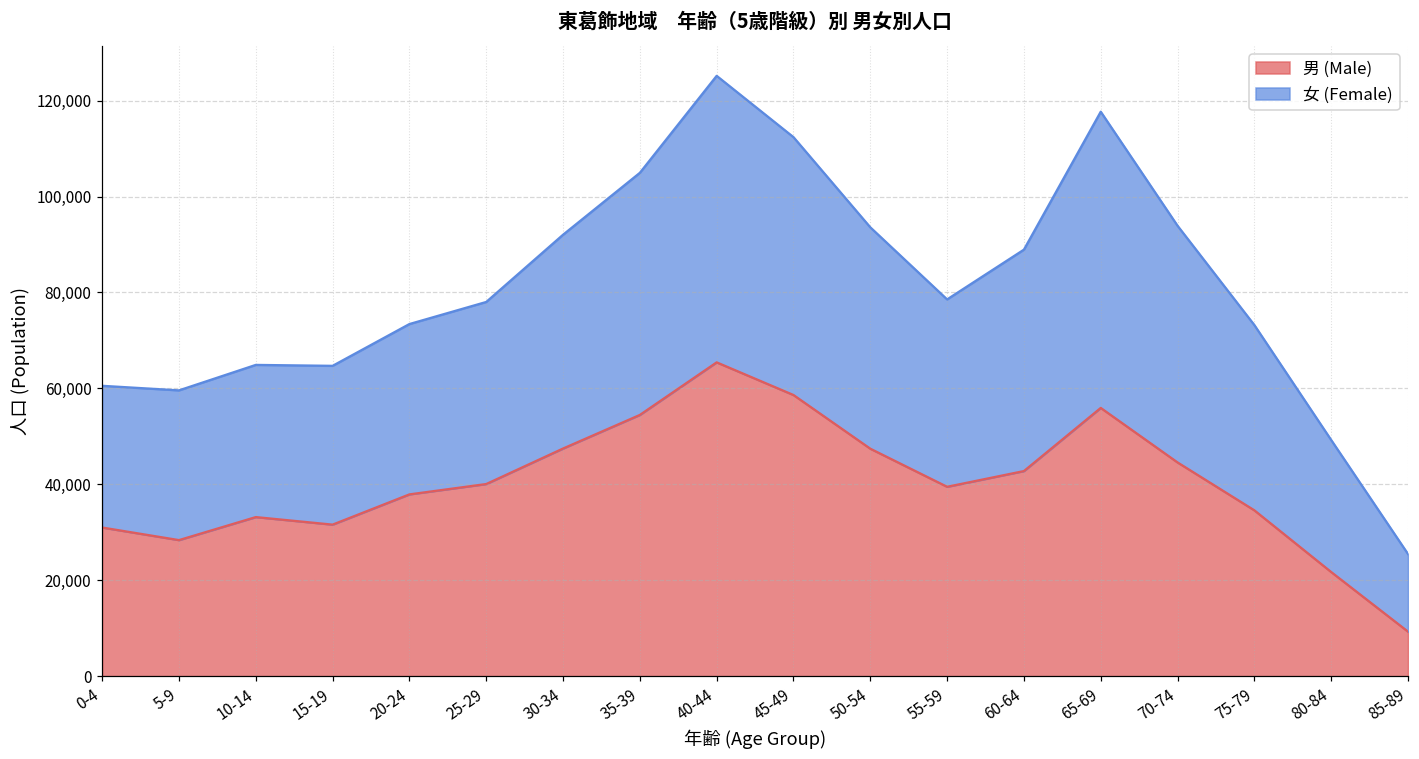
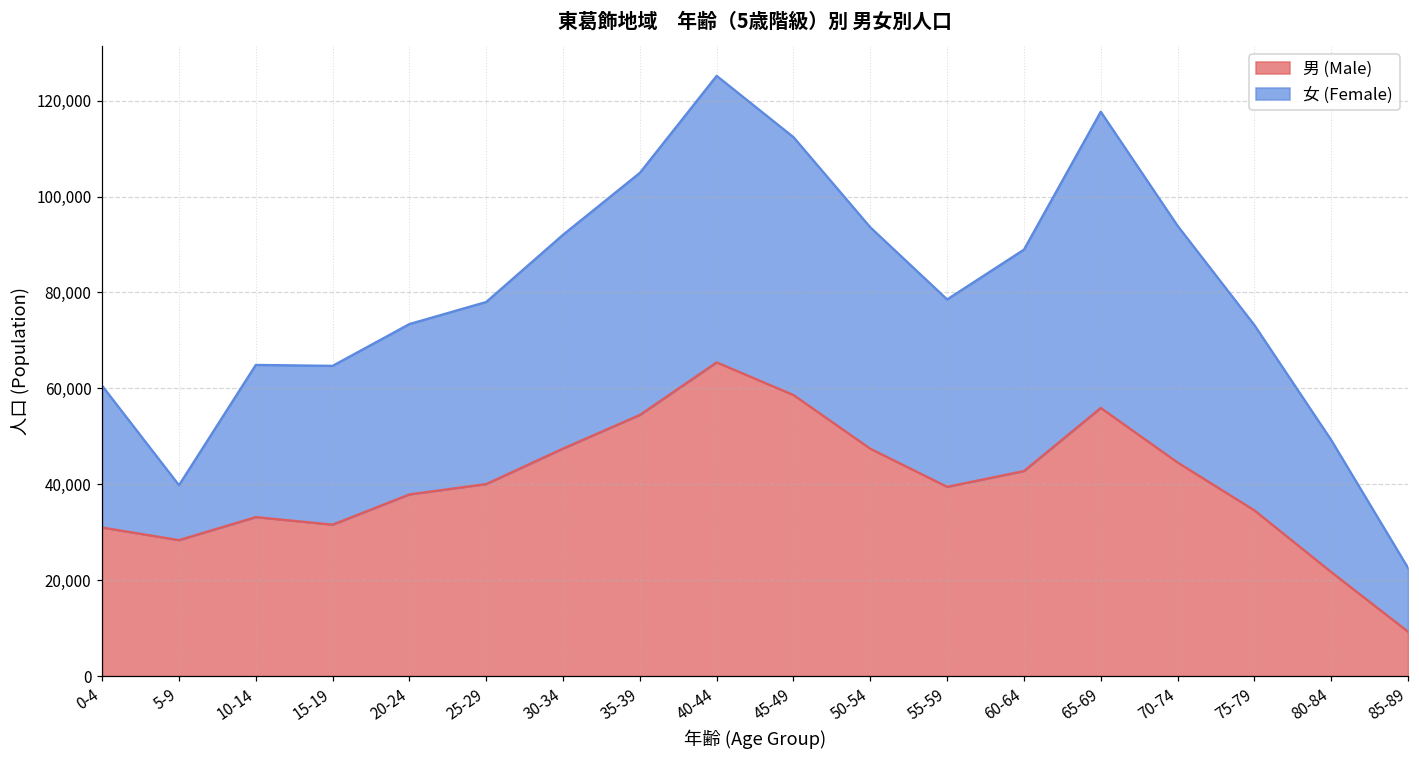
女 (Female), 5-9: 31,000 -> 11,000
女 (Female), 85-89: 16,000 -> 13,000
